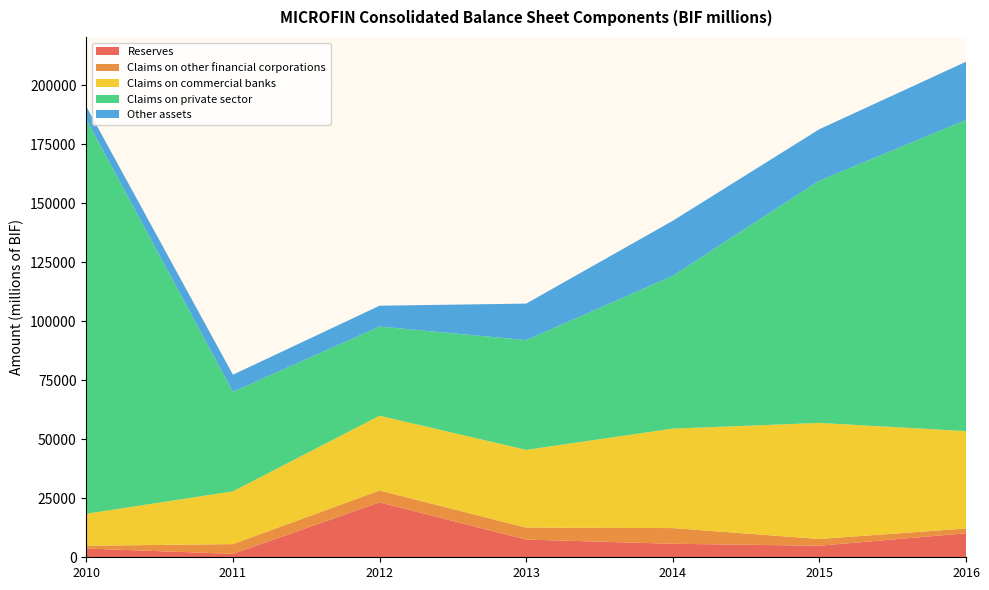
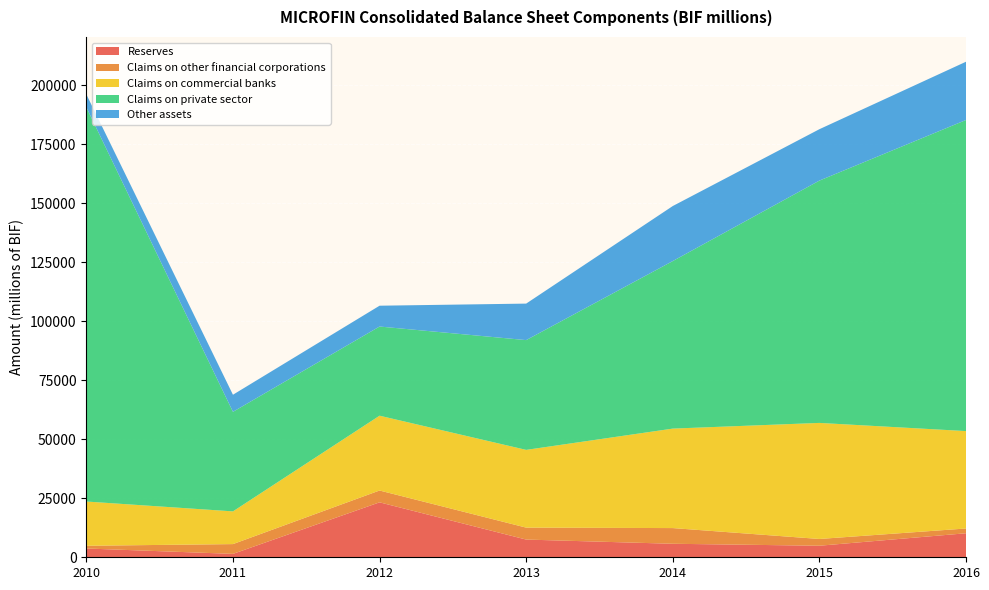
Claims on commercial banks, 2010: 14000 -> 19000
Claims on commercial banks, 2011: 22000 -> 14000
Claims on private sector, 2014: 65000 -> 71000
